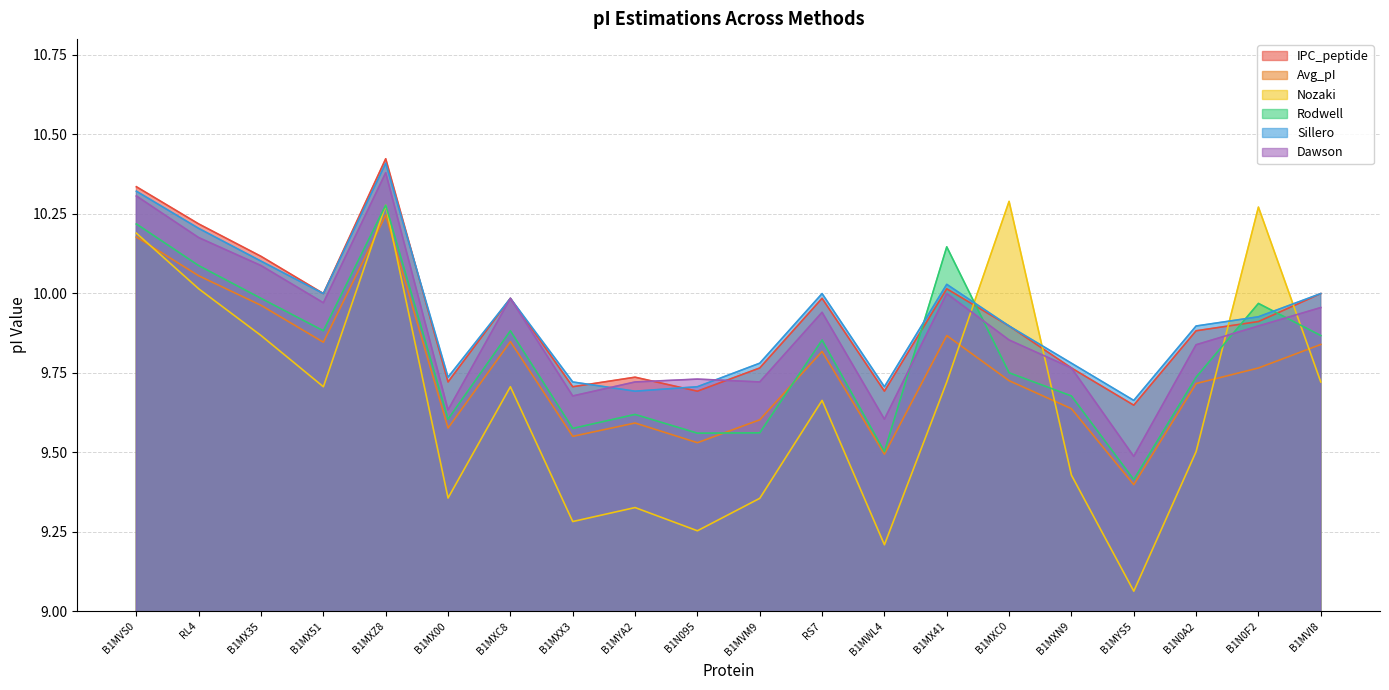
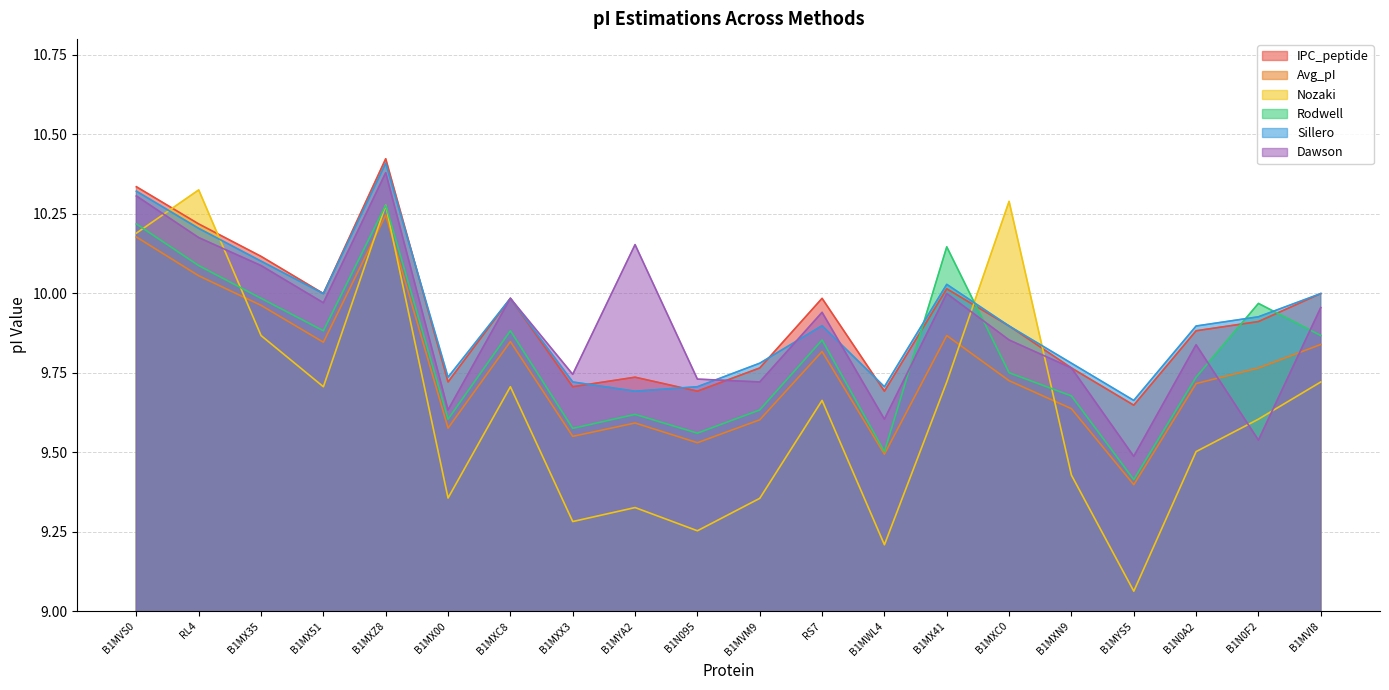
Nozaki, RL4: 10.01 -> 10.33
Dawson, B1MXX3: 9.68 -> 9.75
Dawson, B1MYA2: 9.72 -> 10.15
Rodwell, B1MVM9: 9.56 -> 9.63
Sillero, RS7: 10.00 -> 9.90
Nozaki, B1N0F2: 10.27 -> 9.60
Dawson, B1N0F2: 9.90 -> 9.54
